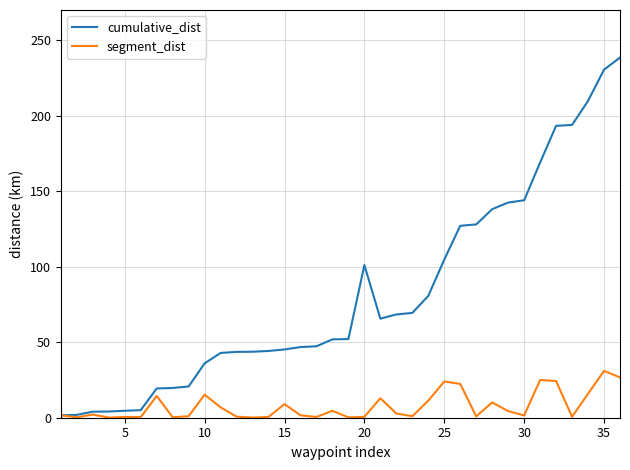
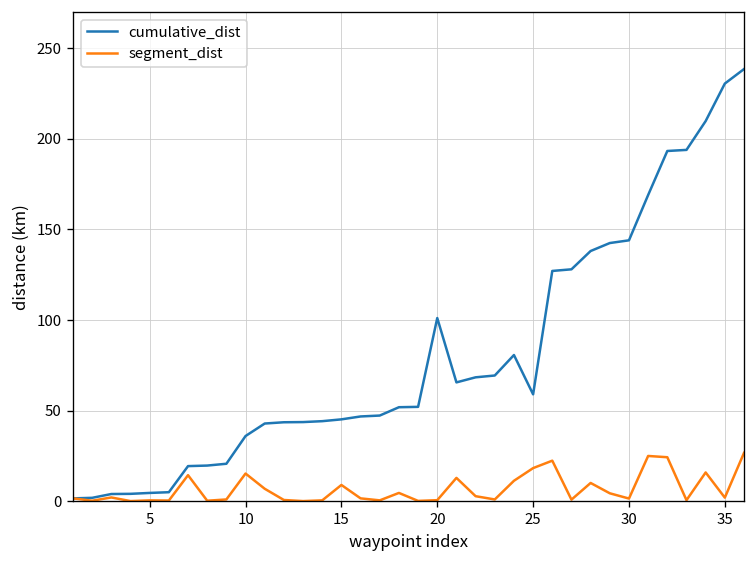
cumulative_dist, 25: 105 -> 59
segment_dist, 25: 24 -> 18
segment_dist, 35: 31 -> 2
